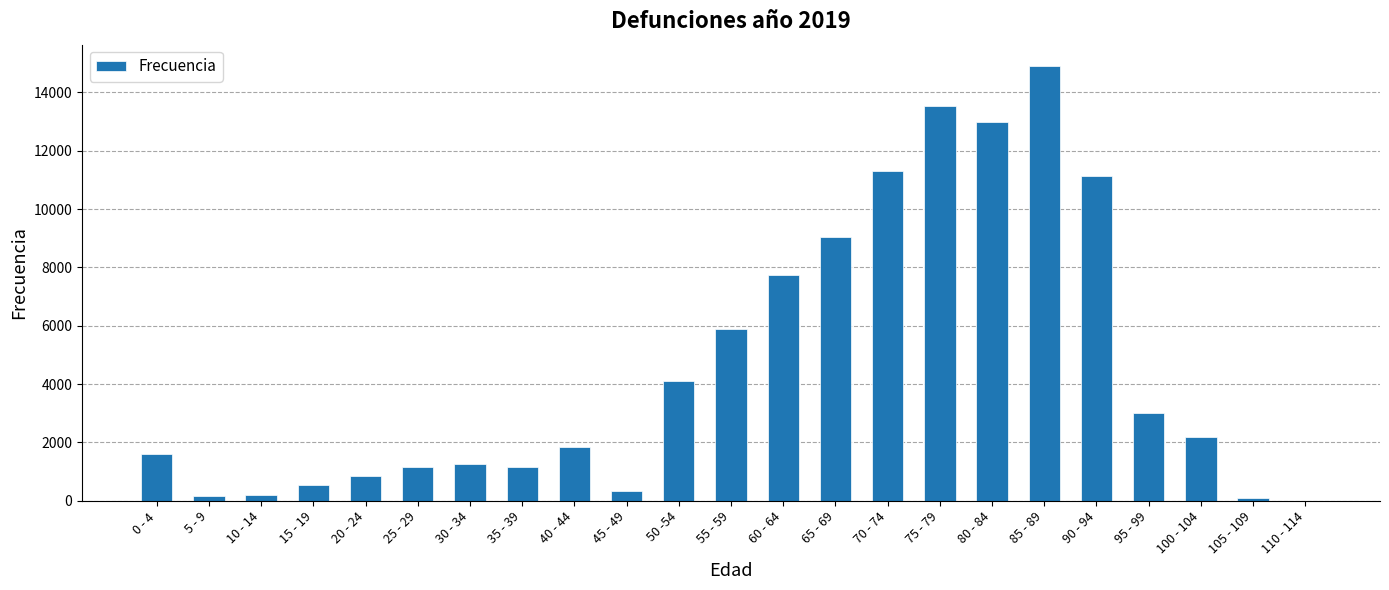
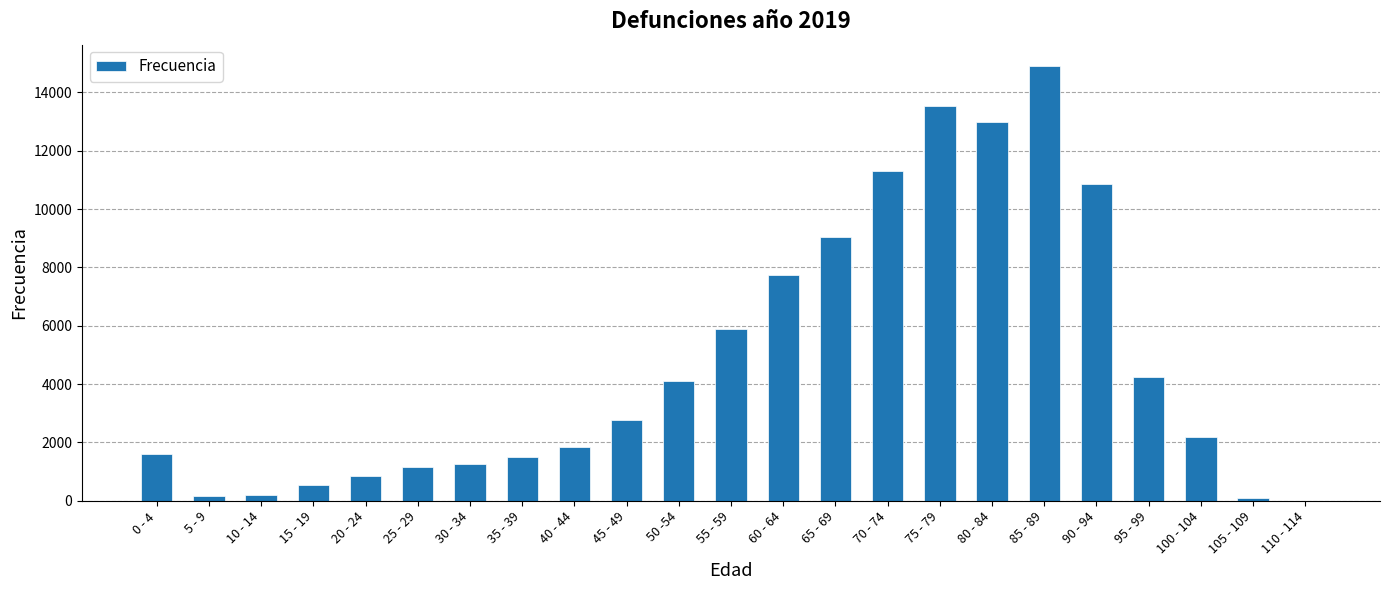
35 - 39: 1200 -> 1500
45 - 49: 300 -> 2800
90 - 94: 11100 -> 10900
95 - 99: 3000 -> 4200
